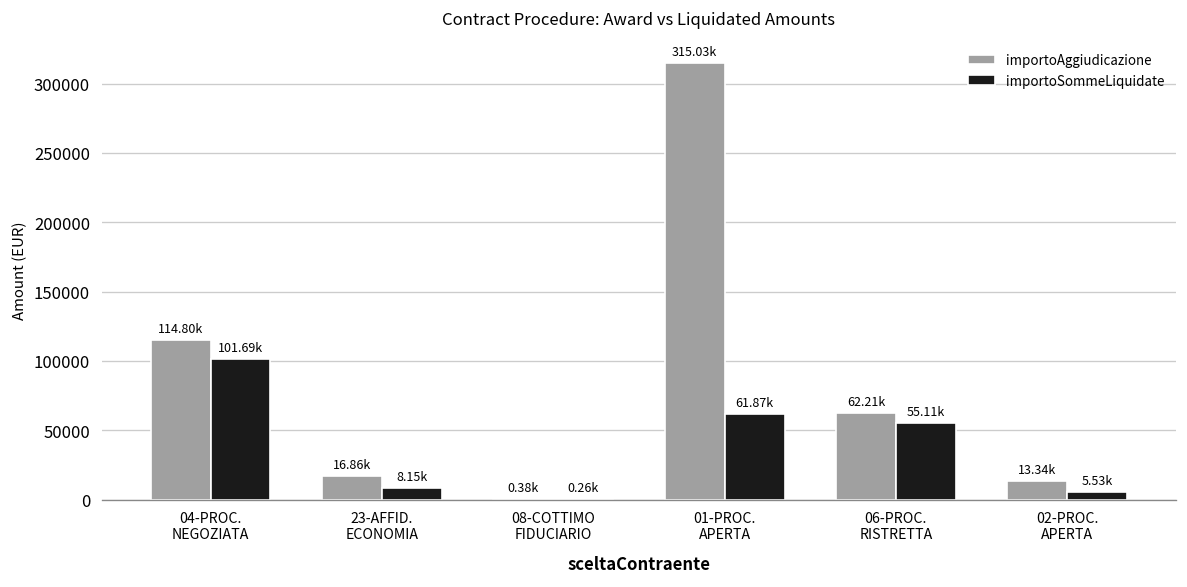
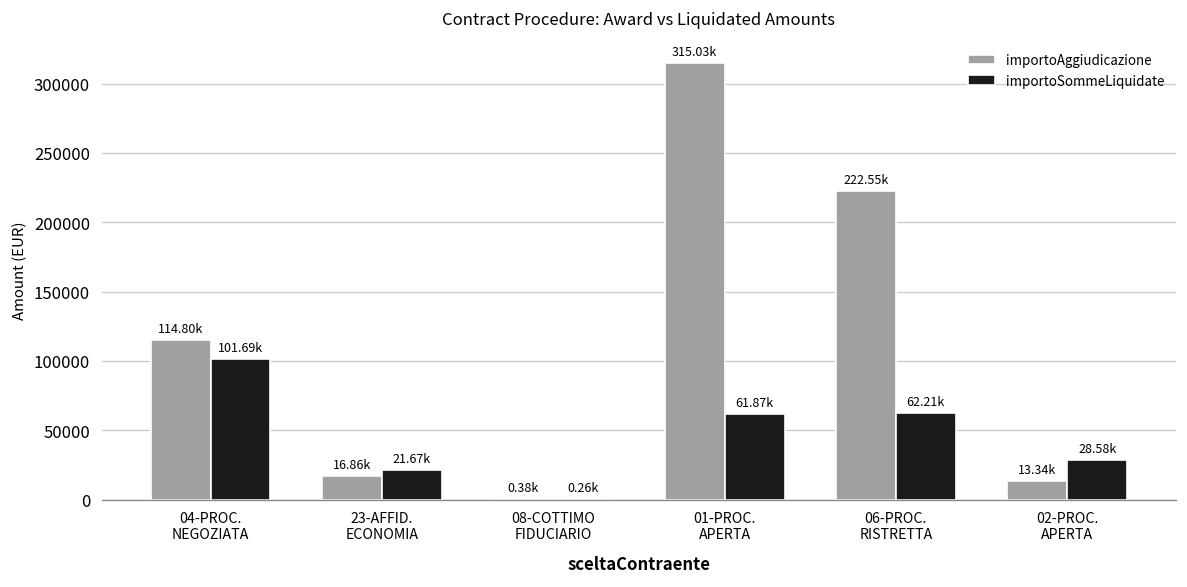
importoSommeLiquidate, 23-AFFID. ECONOMIA: 8.15k -> 21.67k
importoAggiudicazione, 06-PROC. RISTRETTA: 62.21k -> 222.55k
importoSommeLiquidate, 06-PROC. RISTRETTA: 55.11k -> 62.21k
importoSommeLiquidate, 02-PROC. APERTA: 5.53k -> 28.58k
